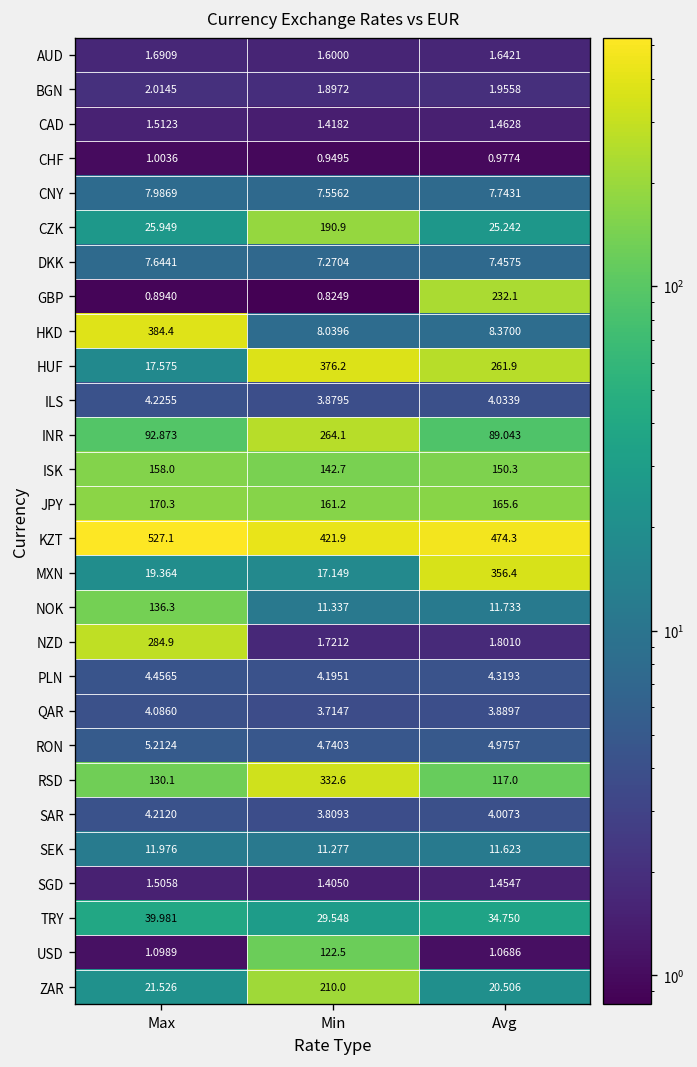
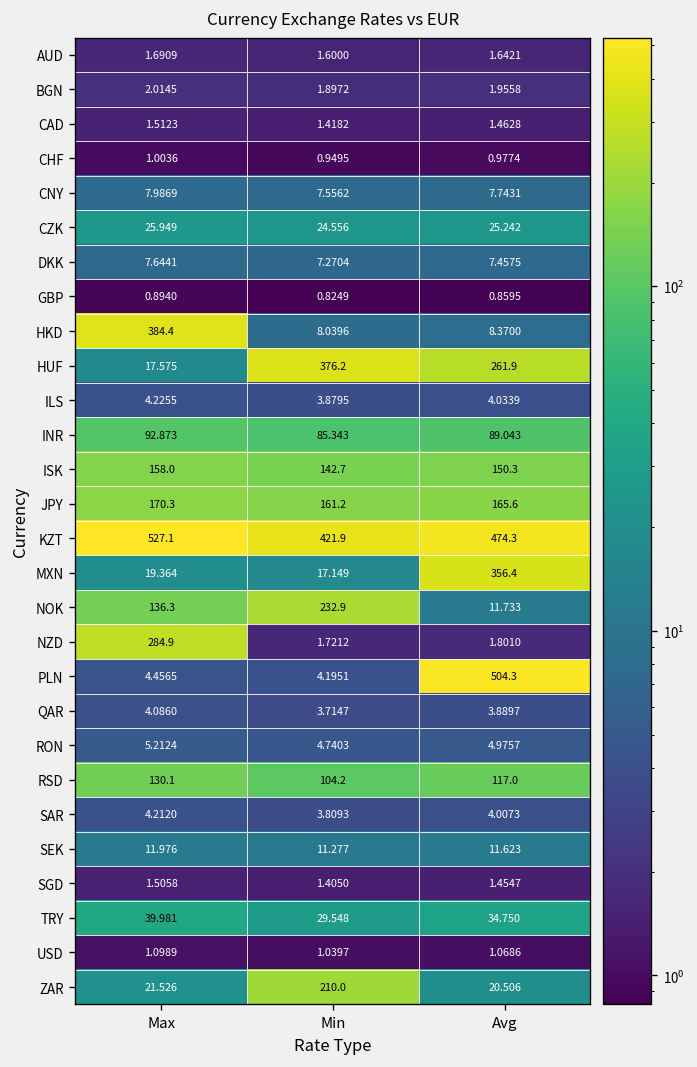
CZK, Min: 190.9 -> 24.556
GBP, Avg: 232.1 -> 0.8595
INR, Min: 264.1 -> 85.343
NOK, Min: 11.337 -> 232.9
PLN, Avg: 4.3193 -> 504.3
RSD, Min: 332.6 -> 104.2
USD, Min: 122.5 -> 1.0397
